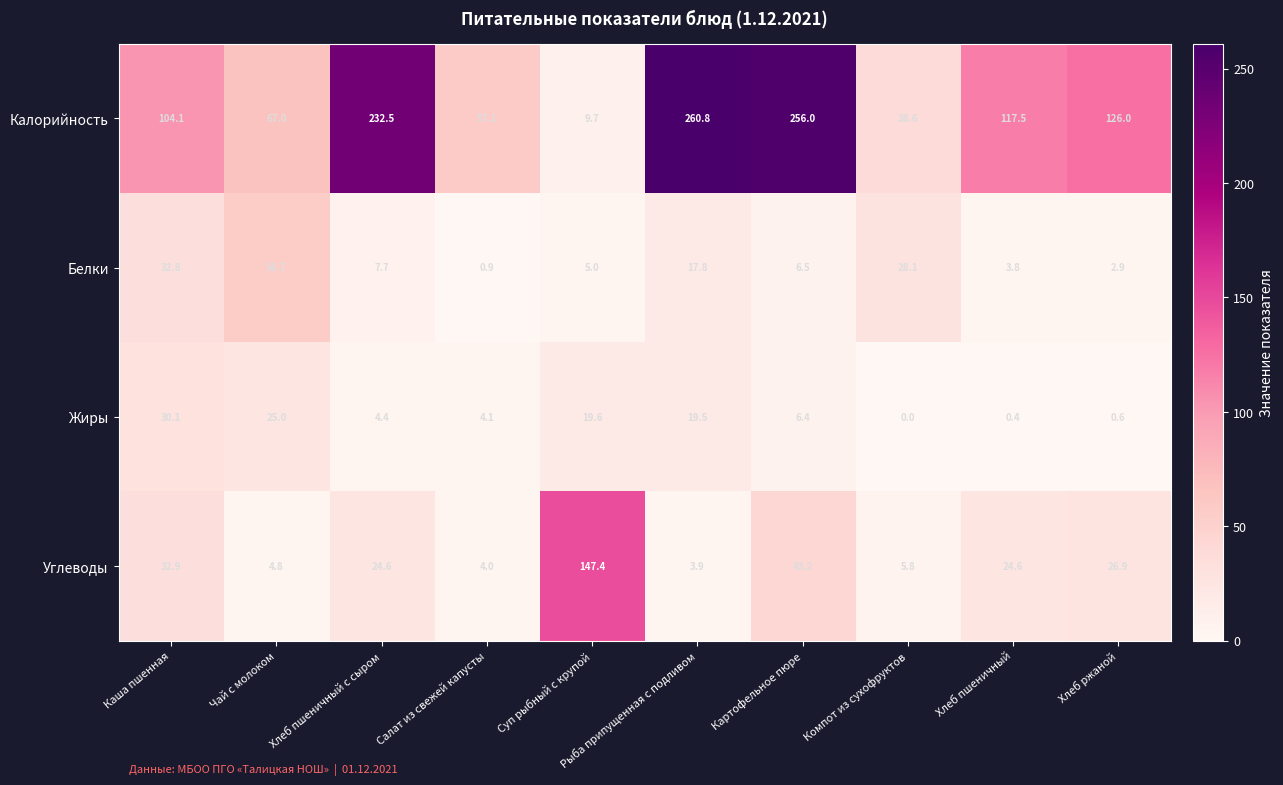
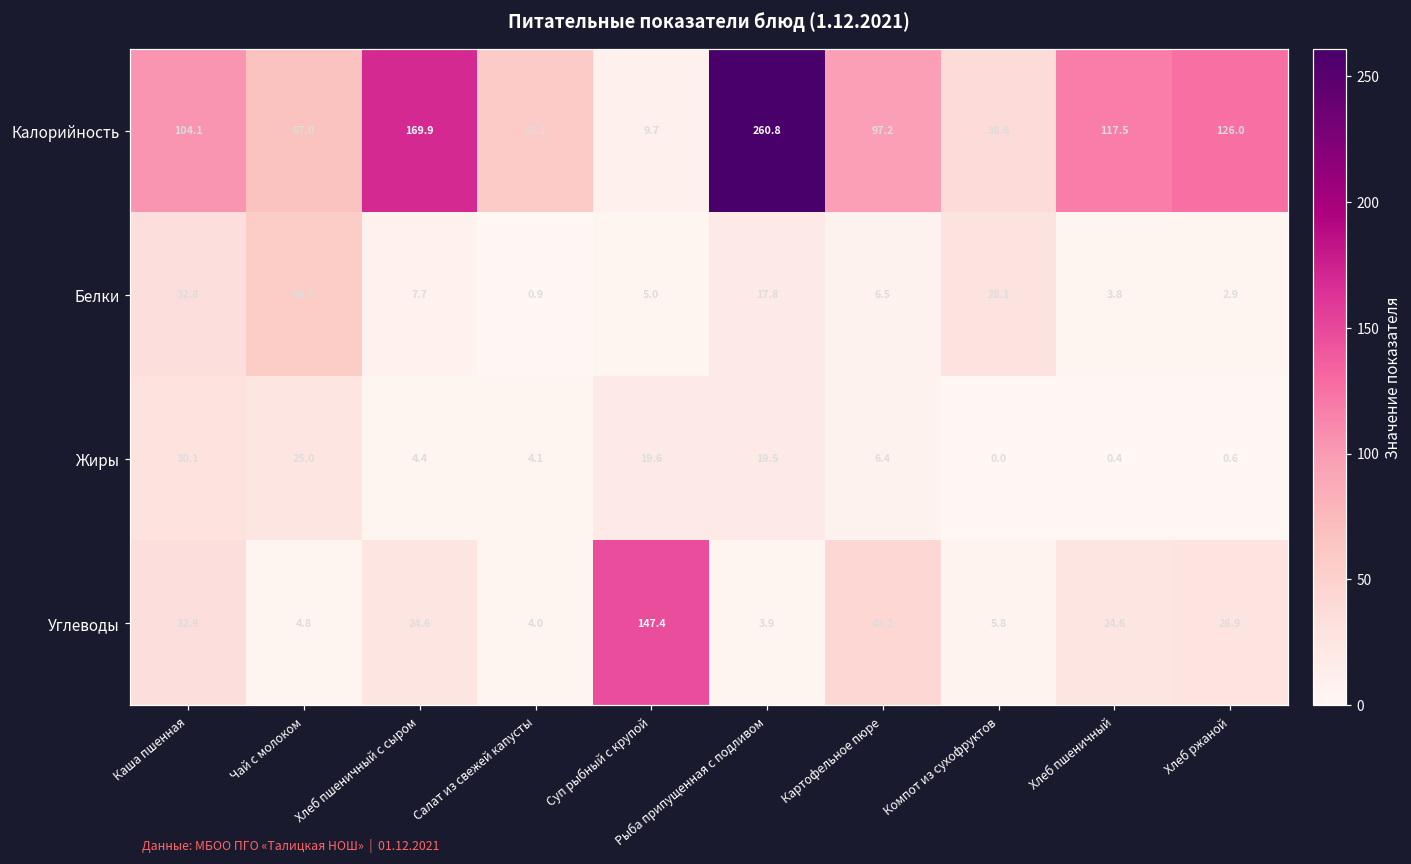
Калорийность, Хлеб пшеничный с сыром: 232.5 -> 169.9
Калорийность, Картофельное пюре: 256.0 -> 97.2
